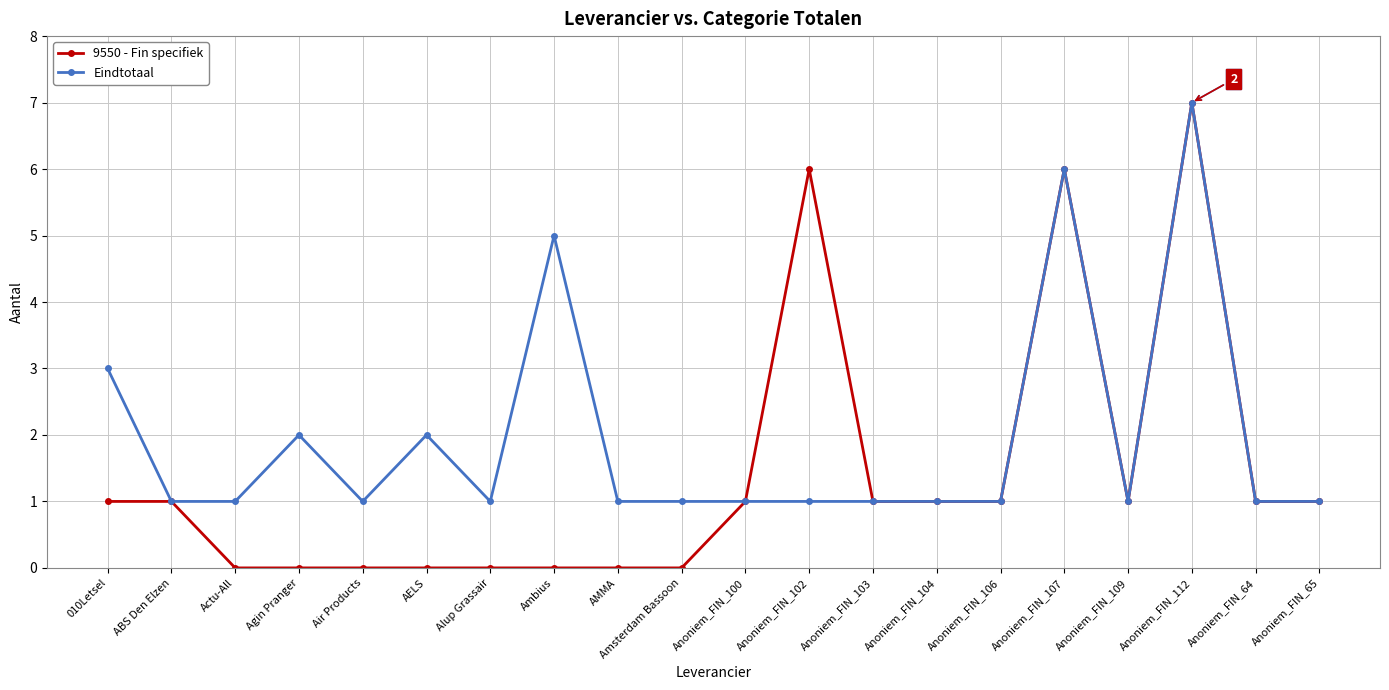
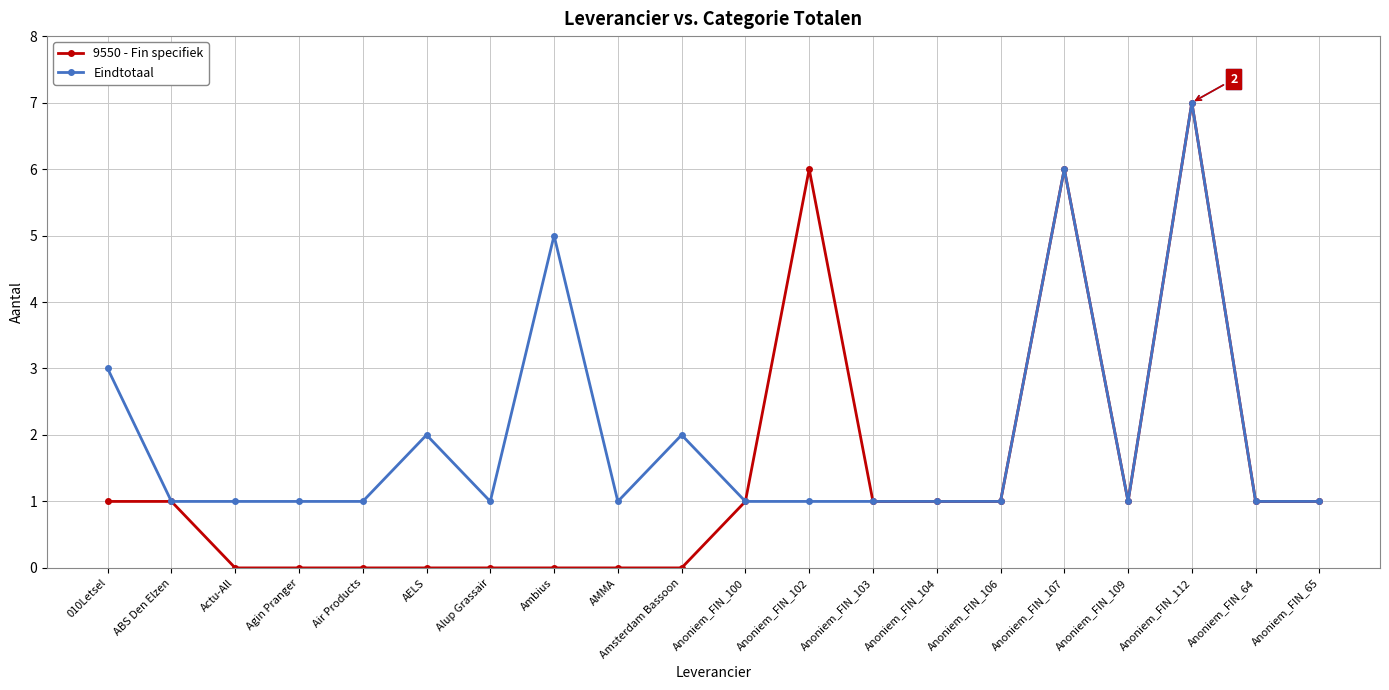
Eindtotaal, Agin Pranger: 2 -> 1
Eindtotaal, Amsterdam Bassoon: 1 -> 2
